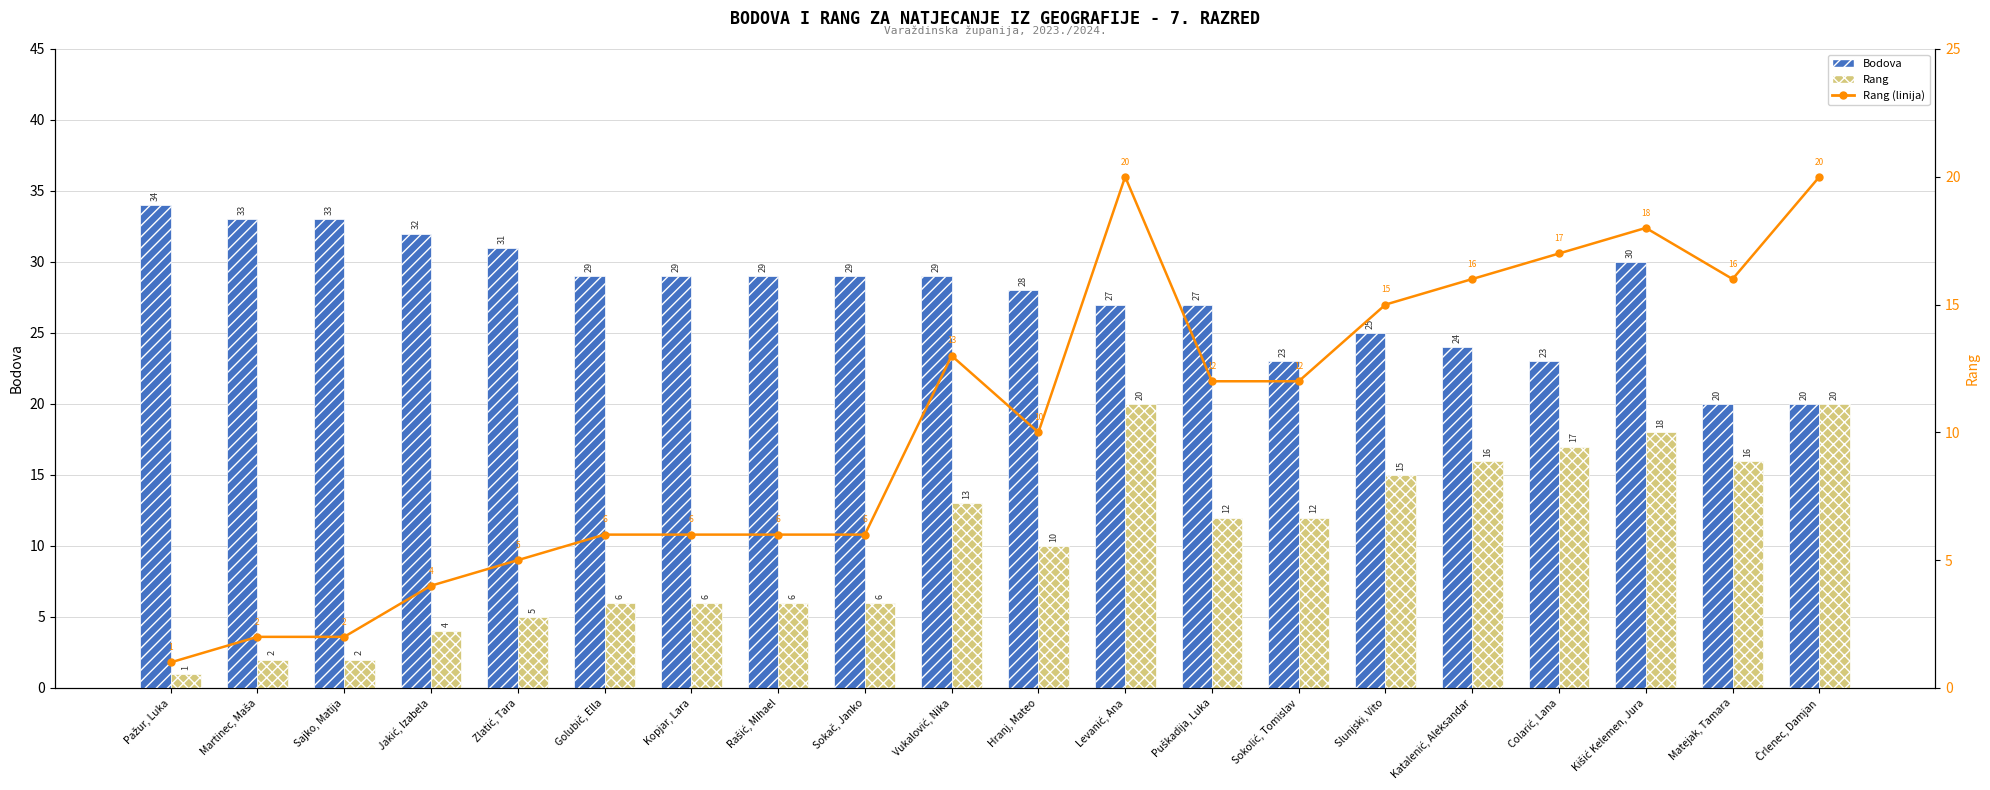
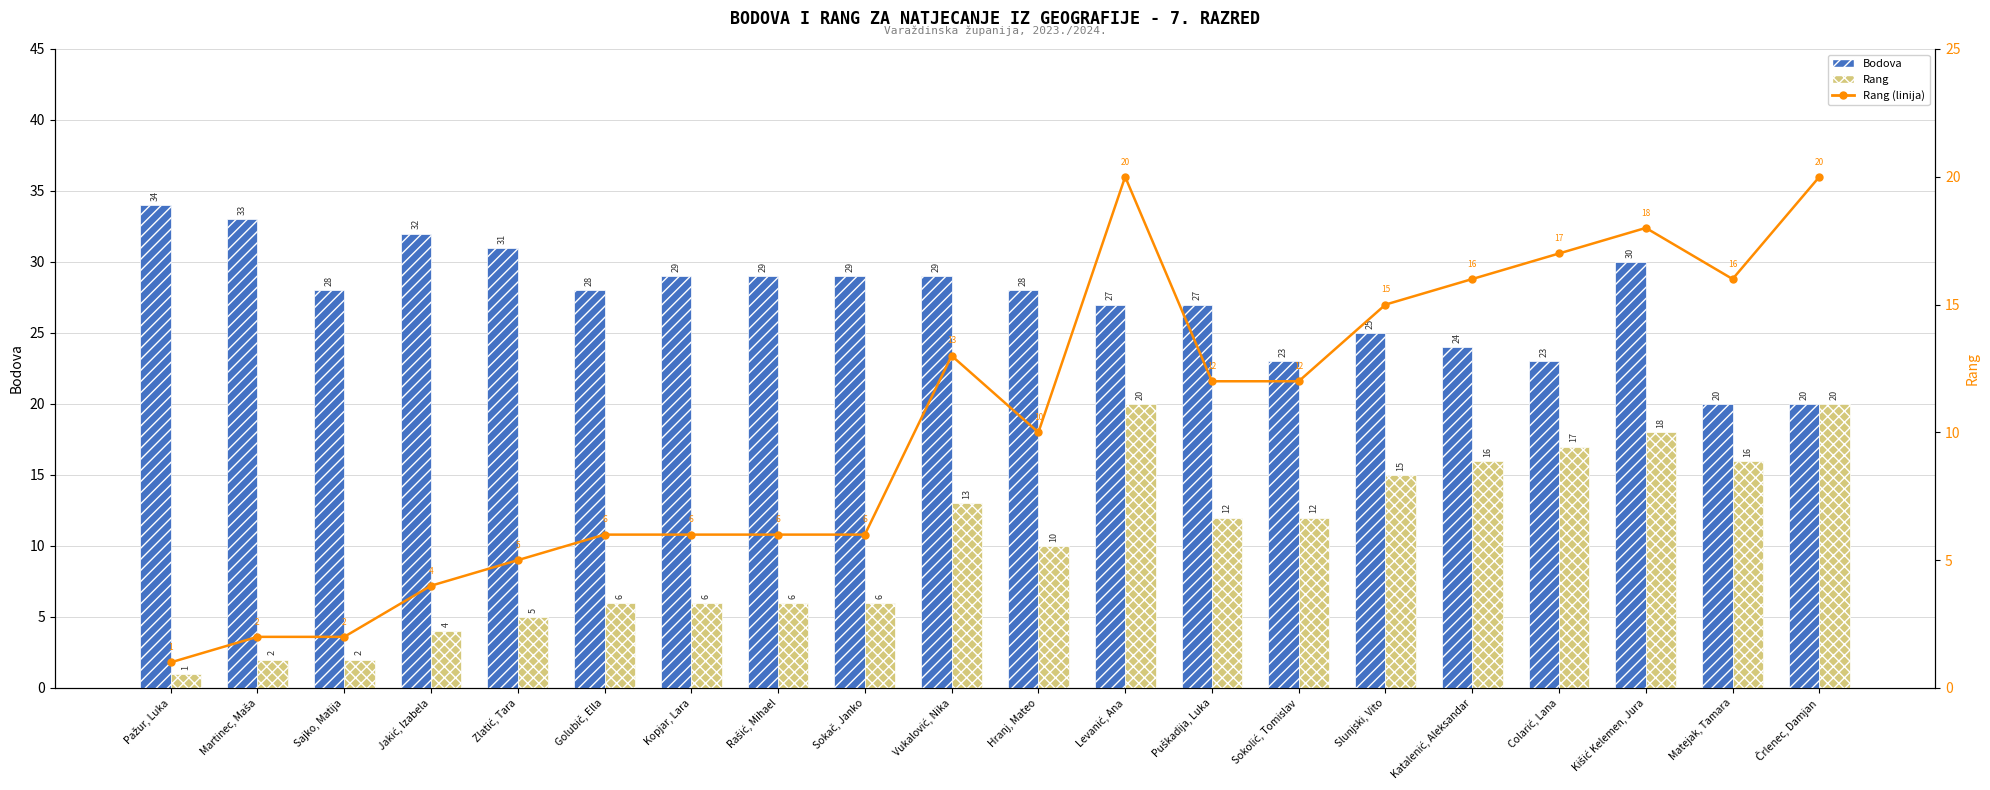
Bodova, Sajko, Matija: 33 -> 28
Bodova, Golubič, Ella: 29 -> 28
